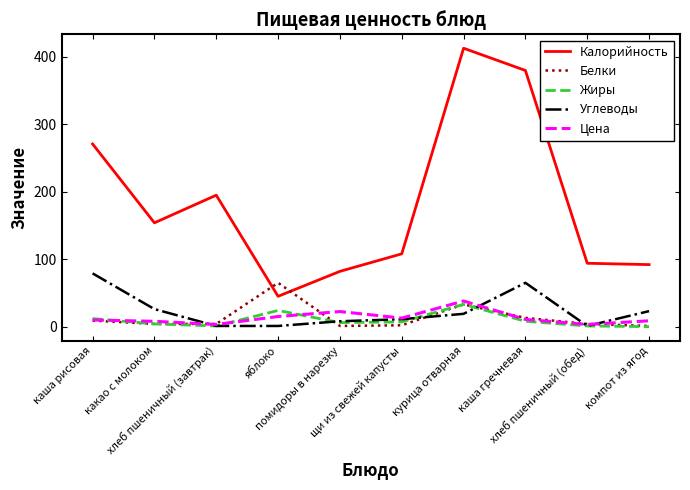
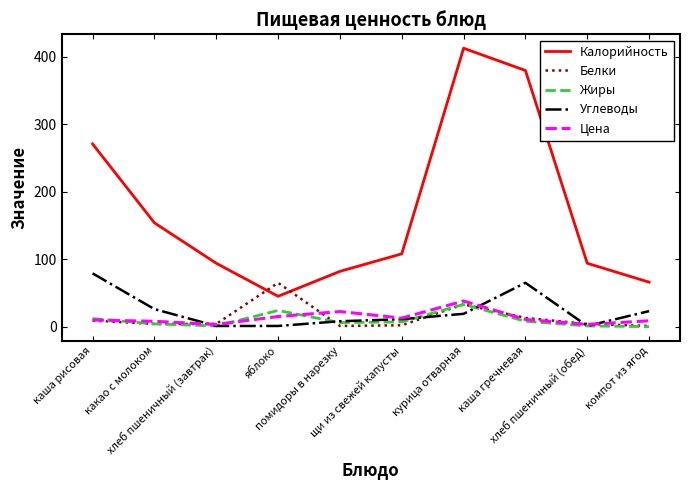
Калорийность, хлеб пшеничный (завтрак): 200 -> 90
Калорийность, компот из ягод: 90 -> 70
